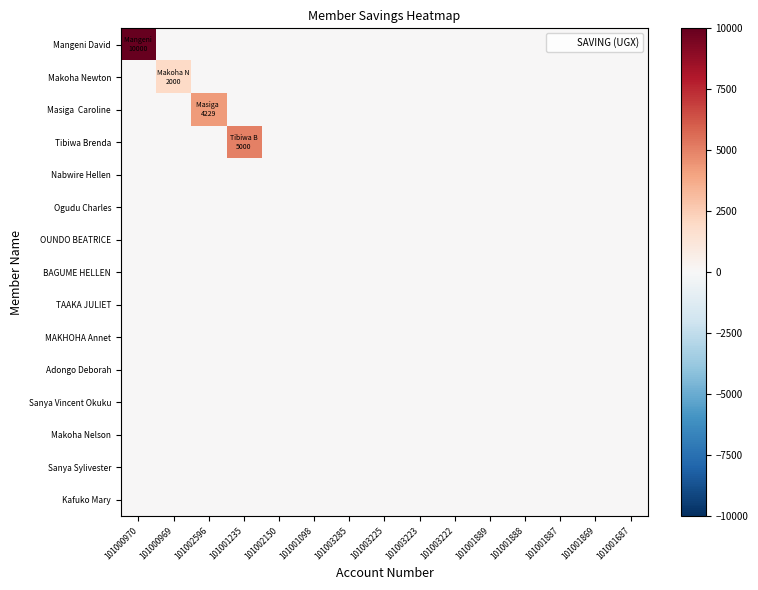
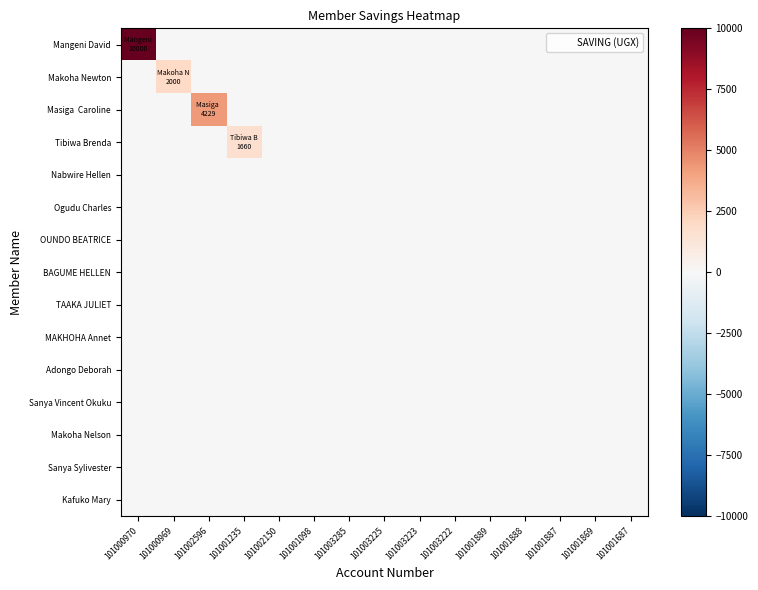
Tibiwa Brenda, 101001235: 5000 -> 1660
